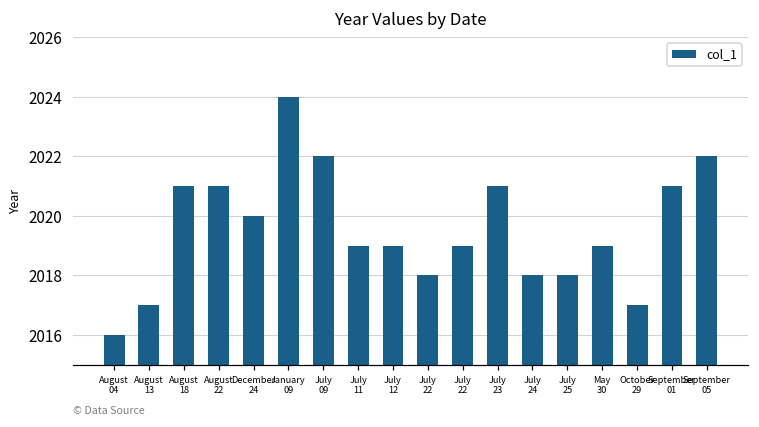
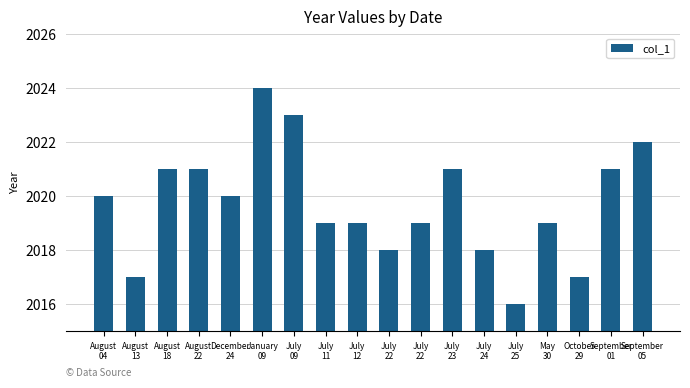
August 04: 2016 -> 2020
July 09: 2022 -> 2023
July 25: 2018 -> 2016
